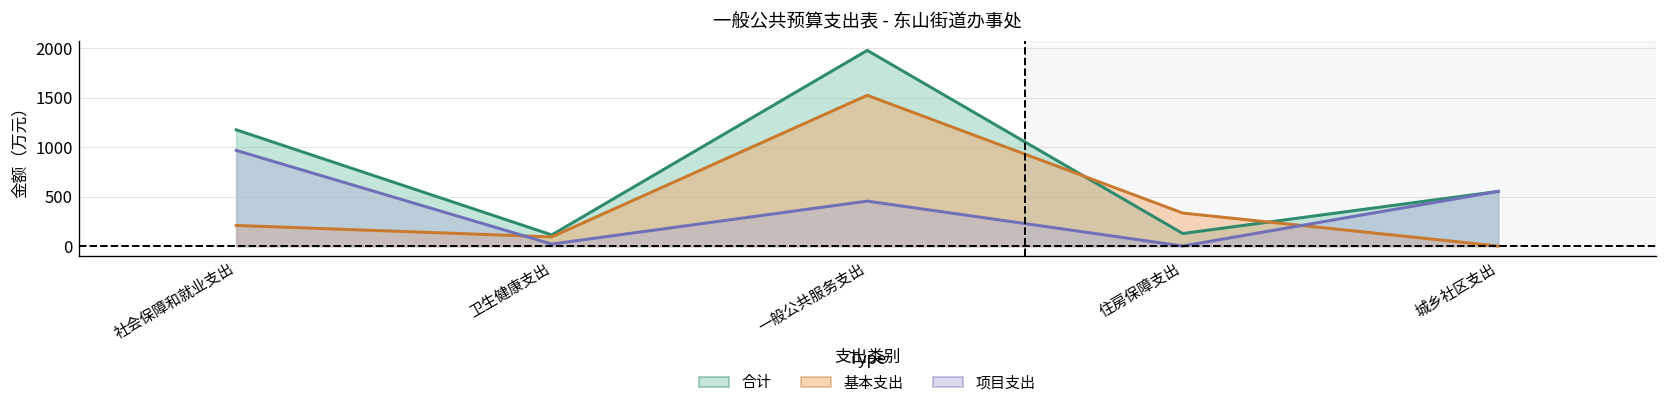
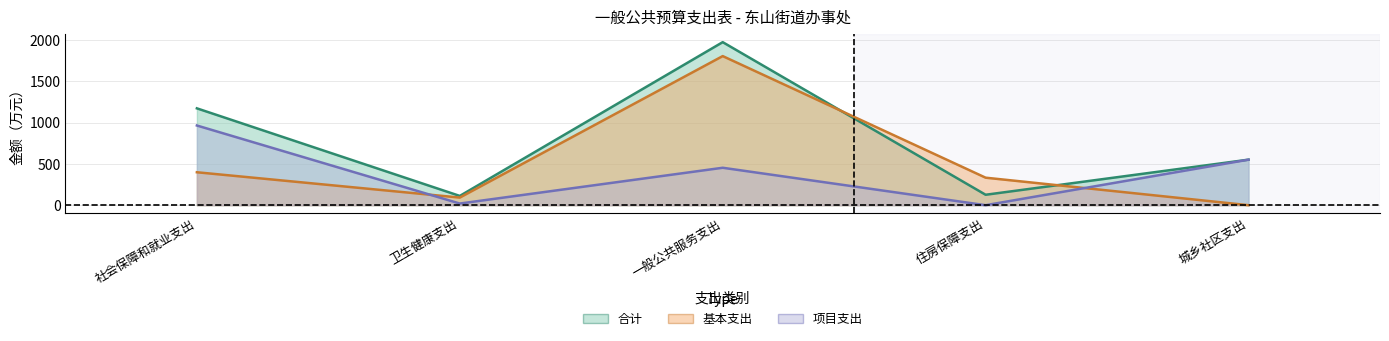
基本支出, 社会保障和就业支出: 200 -> 400
基本支出, 一般公共服务支出: 1500 -> 1800
